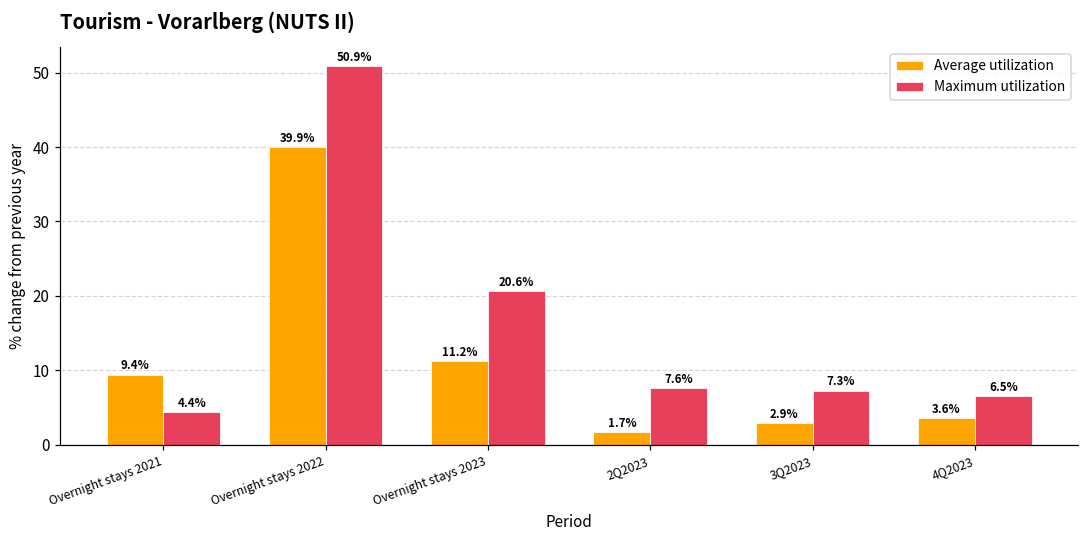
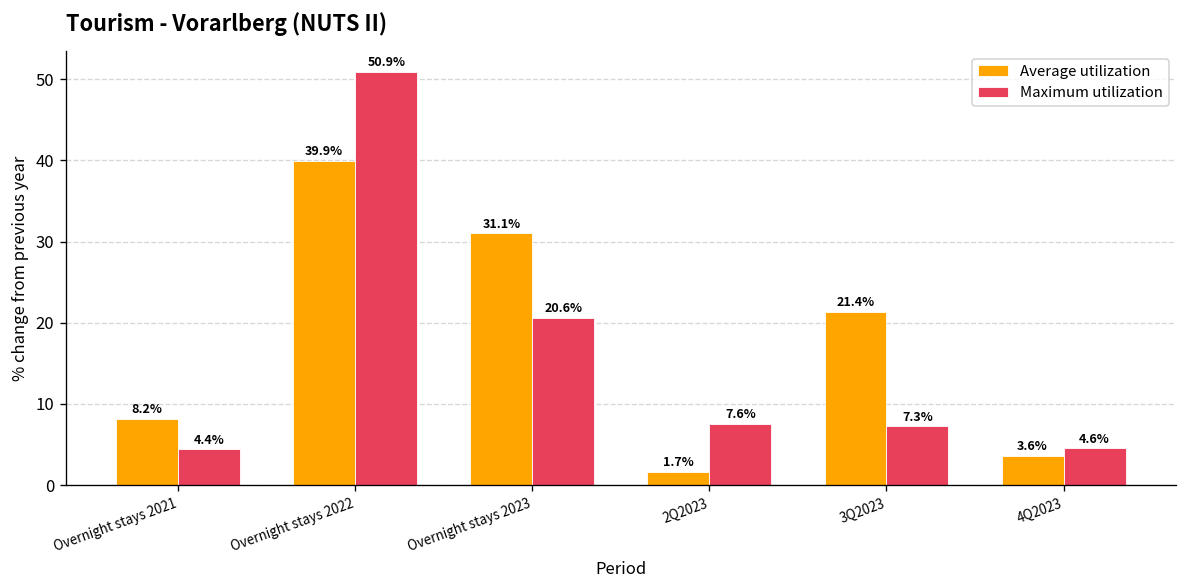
Average utilization, Overnight stays 2021: 9.4% -> 8.2%
Average utilization, Overnight stays 2023: 11.2% -> 31.1%
Average utilization, 3Q2023: 2.9% -> 21.4%
Maximum utilization, 4Q2023: 6.5% -> 4.6%
